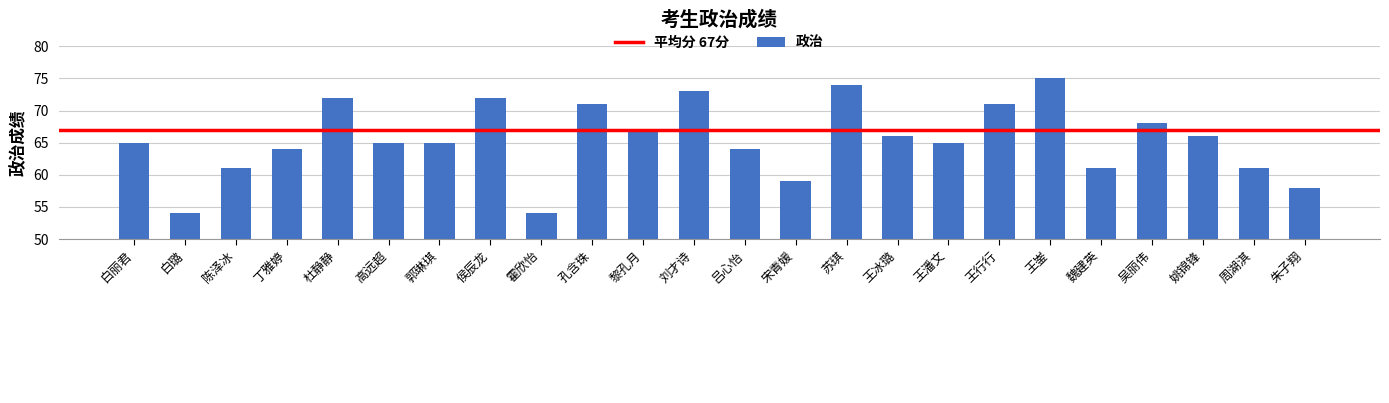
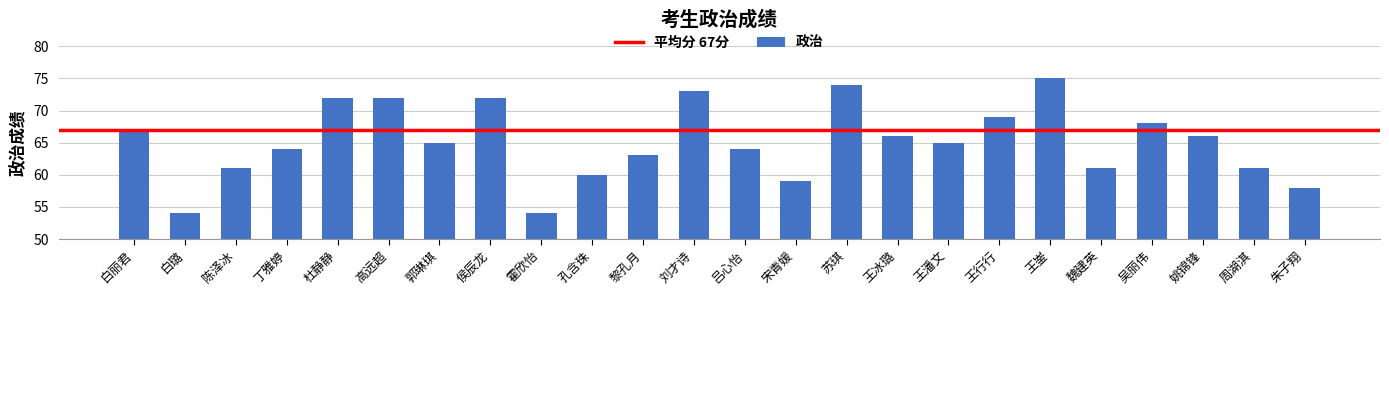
白丽君: 65 -> 67
高远超: 65 -> 72
孔含珠: 71 -> 60
黎孔月: 67 -> 63
王行行: 71 -> 69
